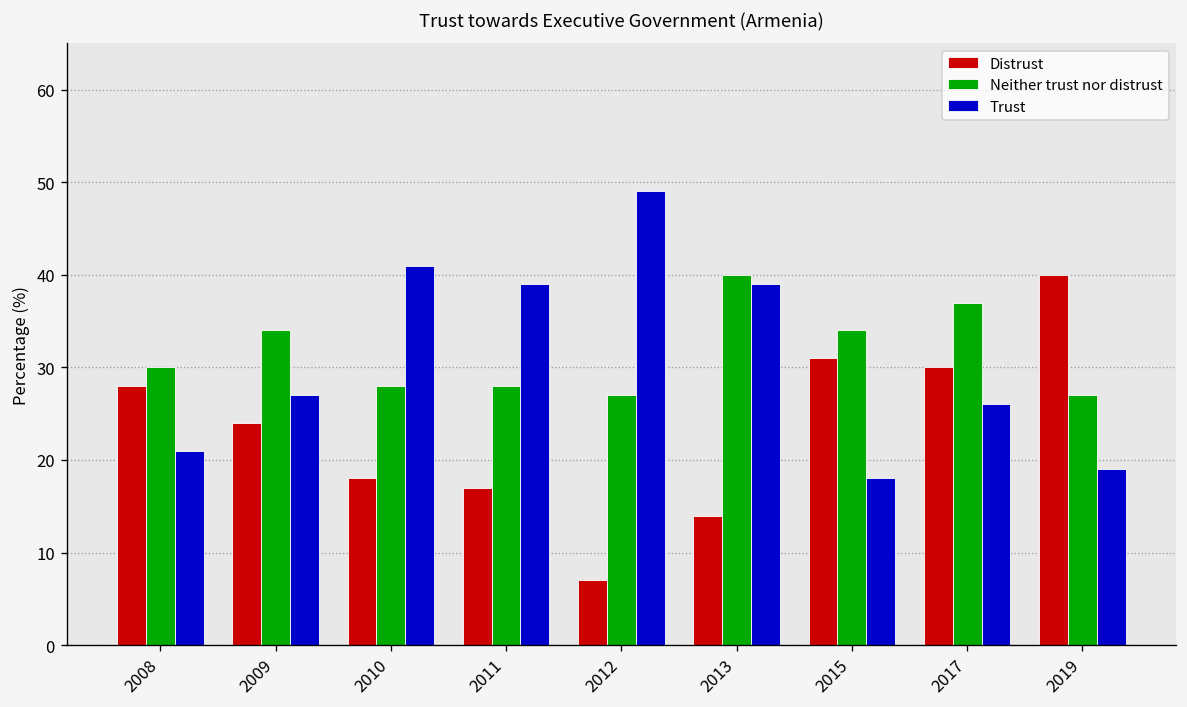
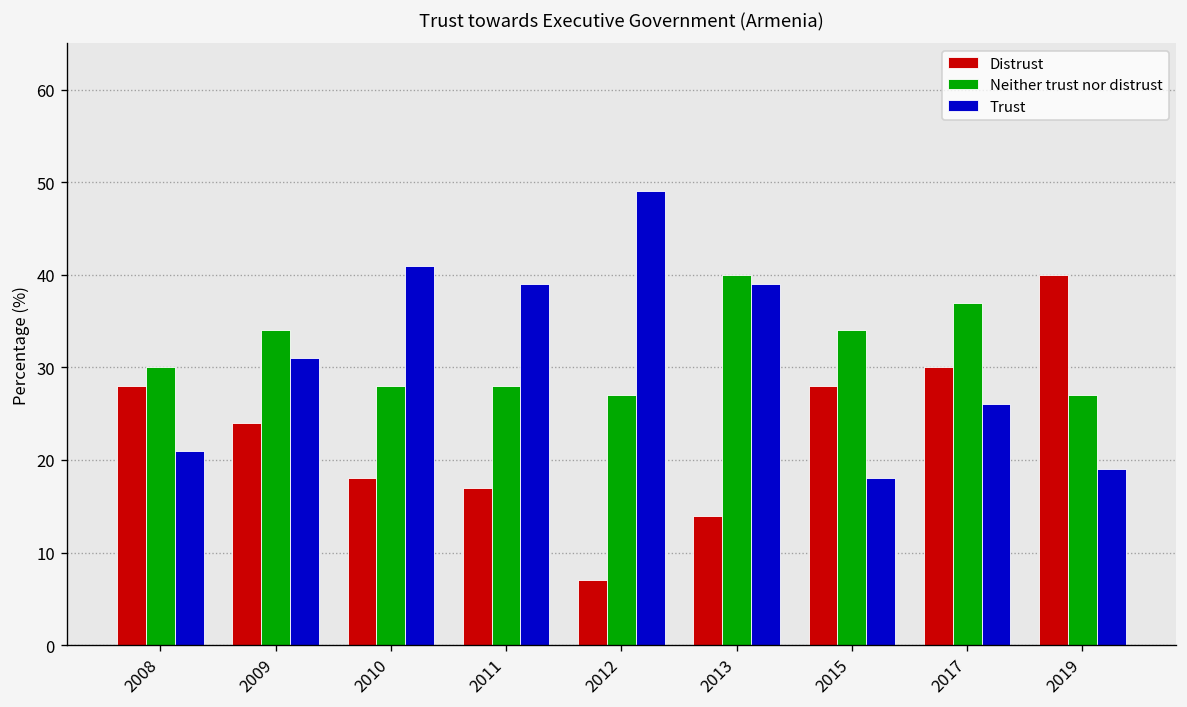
Trust, 2009: 27 -> 31
Distrust, 2015: 31 -> 28
